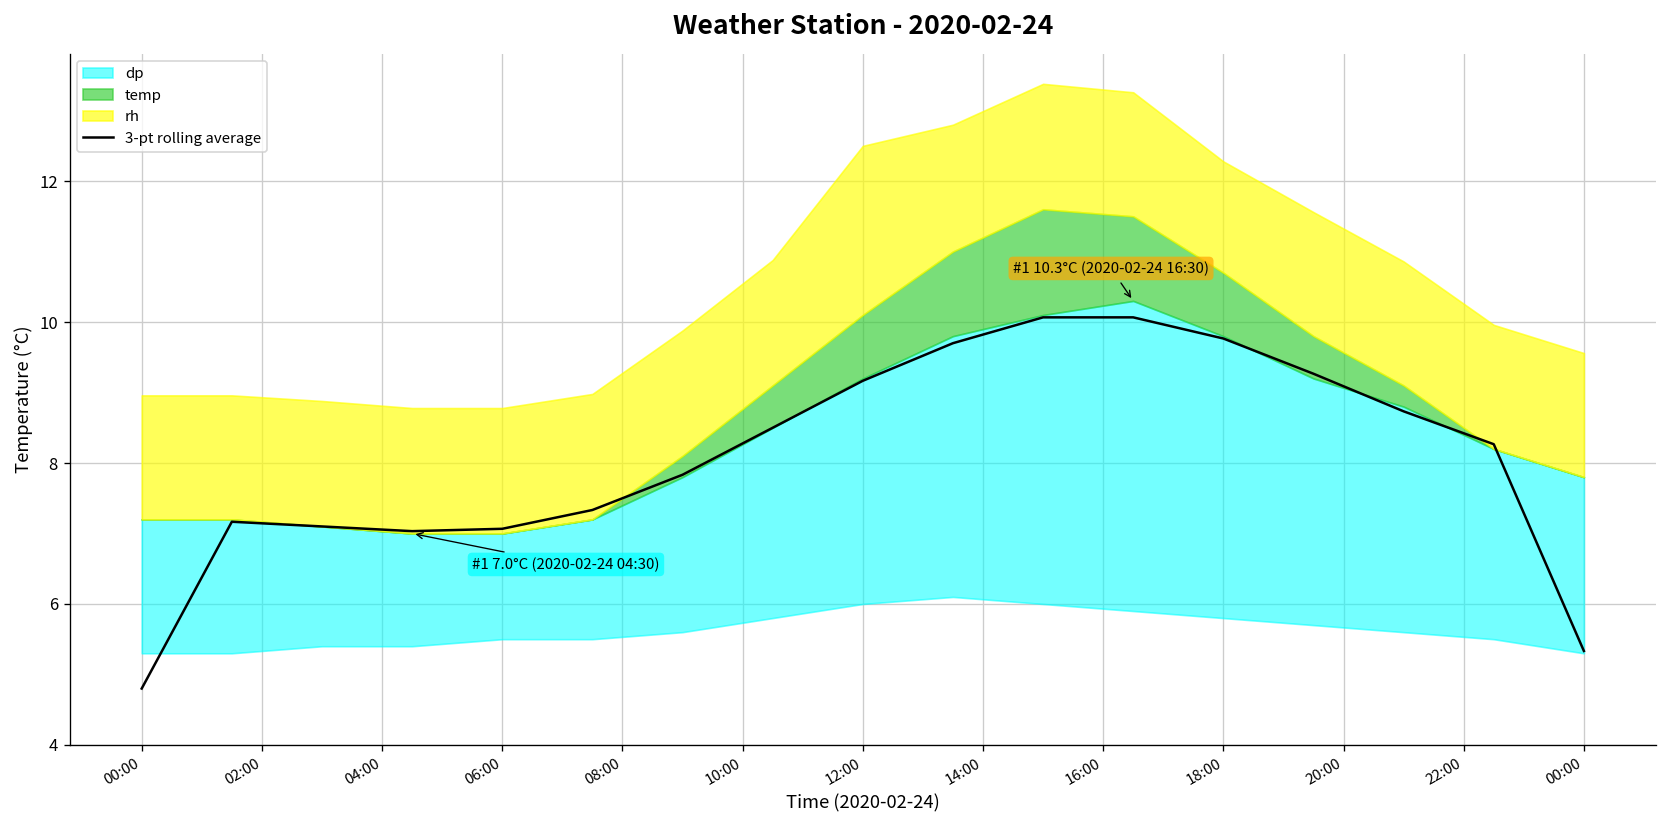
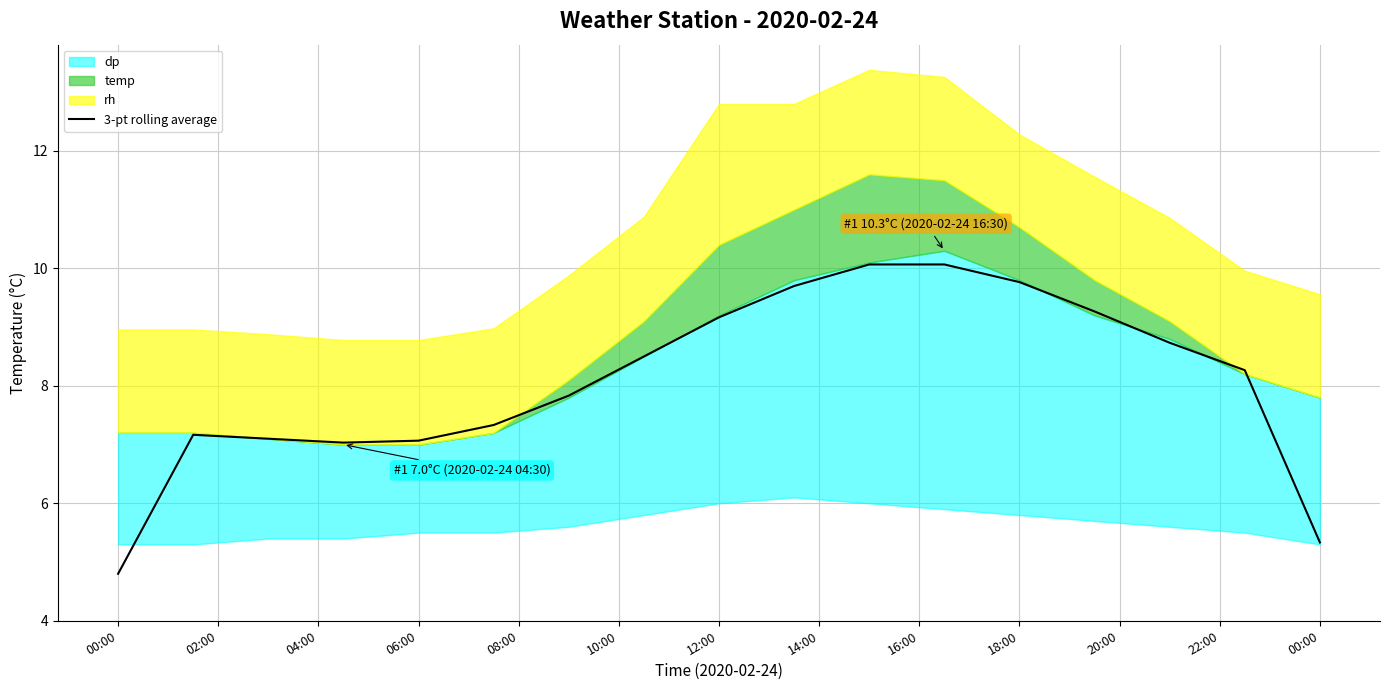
temp, 12:00: 0.9 -> 1.2
